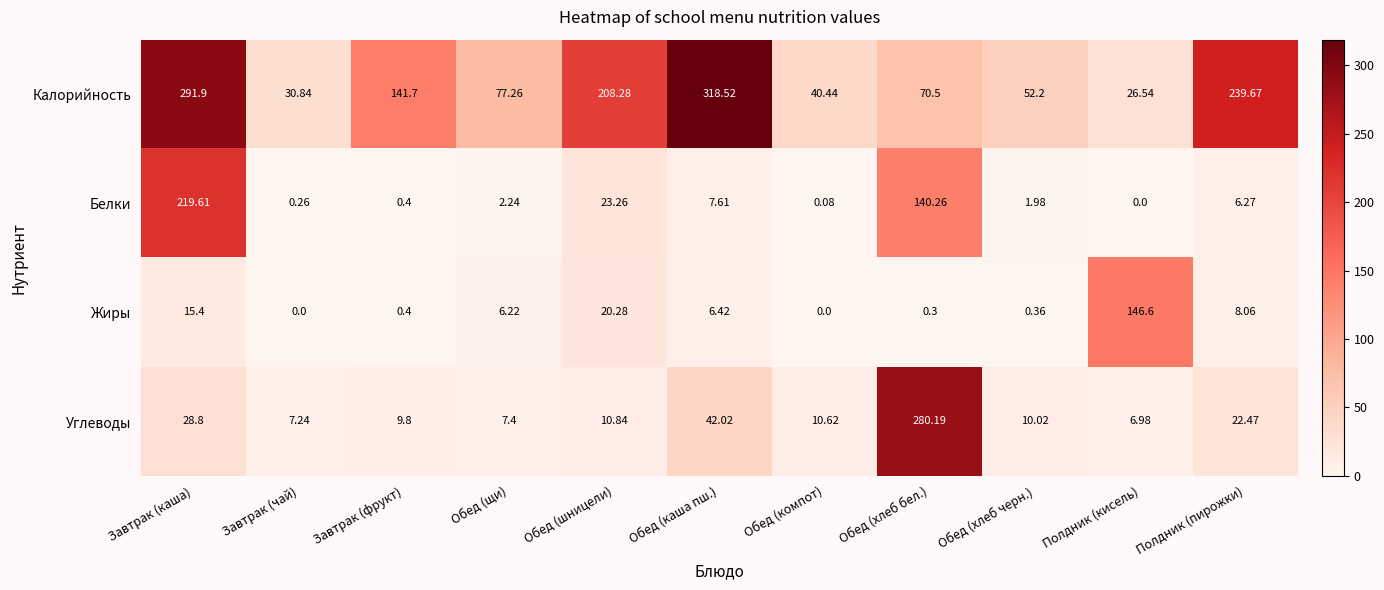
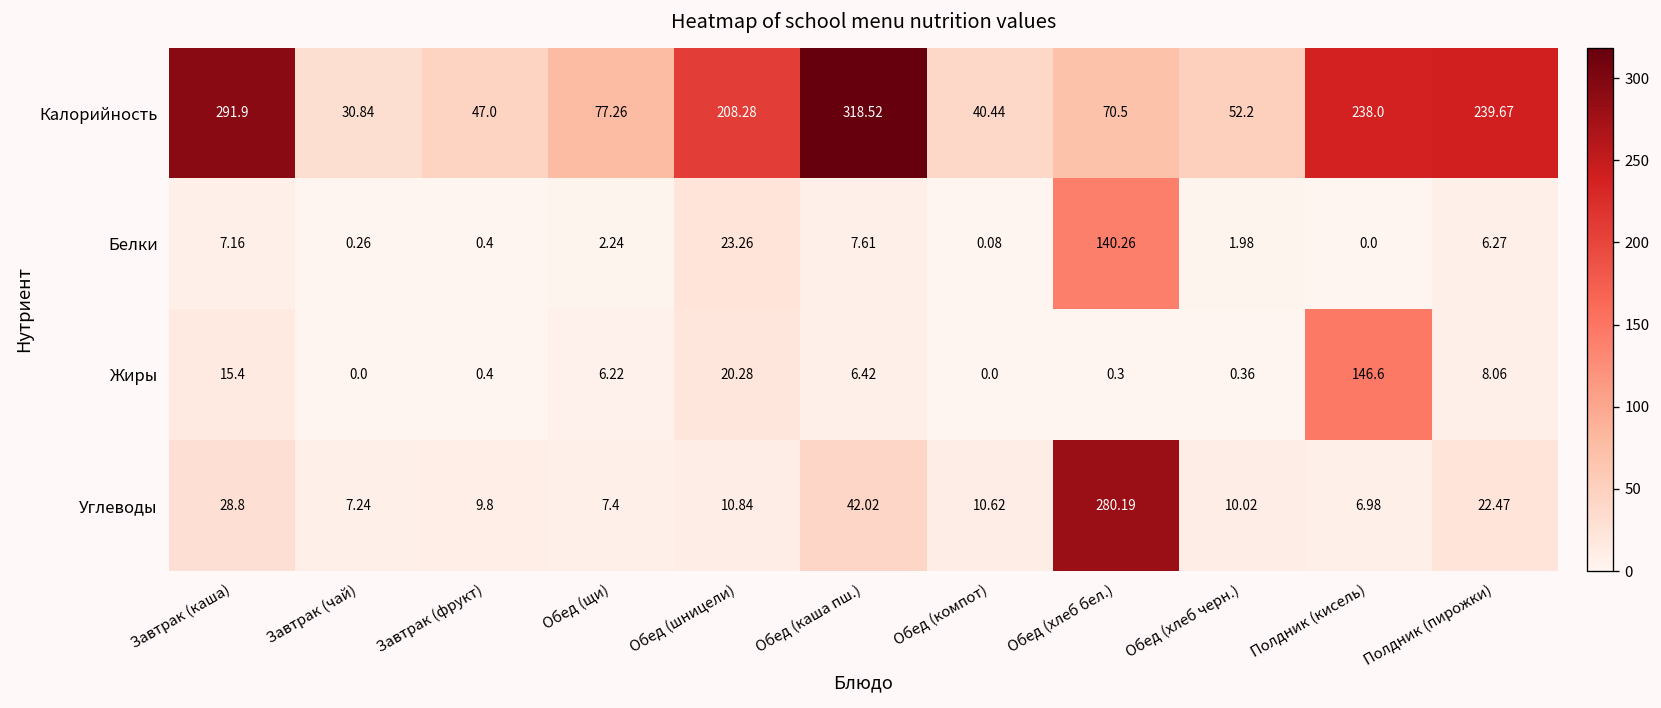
Калорийность, Завтрак (фрукт): 141.7 -> 47.0
Калорийность, Полдник (кисель): 26.54 -> 238.0
Белки, Завтрак (каша): 219.61 -> 7.16
